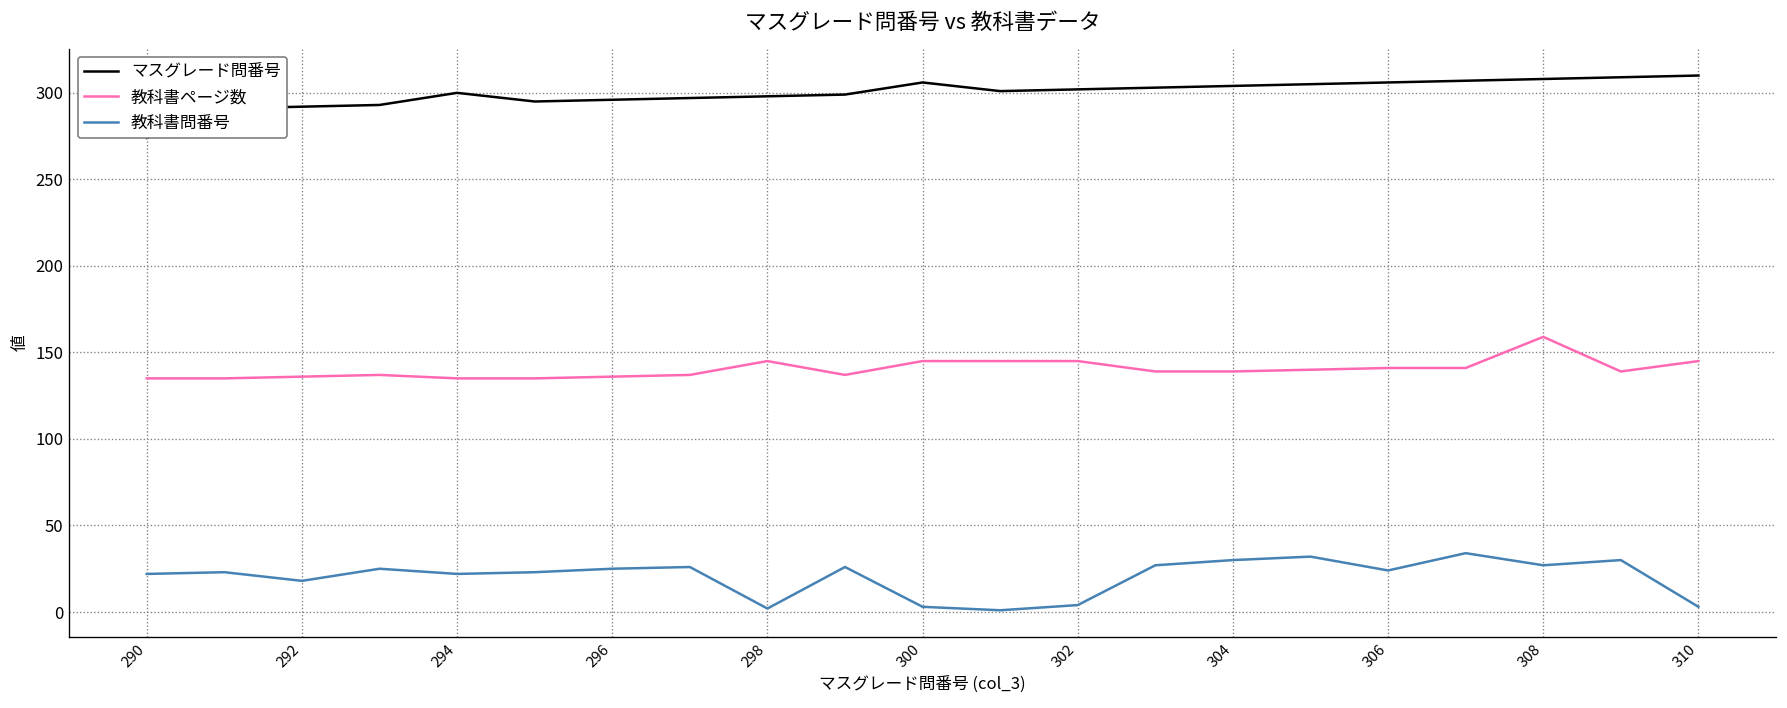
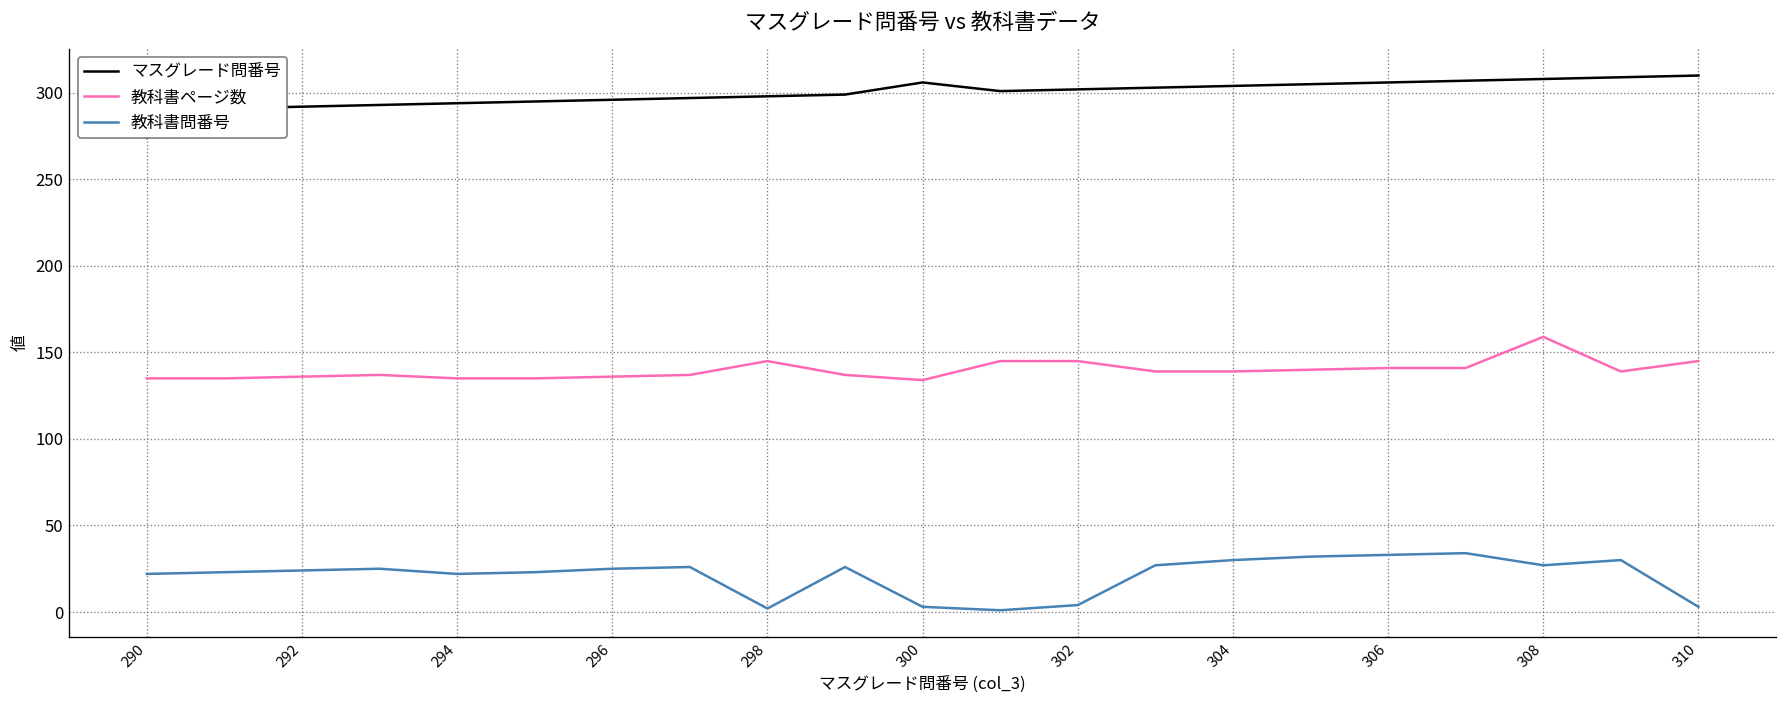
教科書問番号, 292: 18 -> 24
マスグレード問番号, 294: 300 -> 294
教科書ページ数, 300: 145 -> 134
教科書問番号, 306: 24 -> 33
